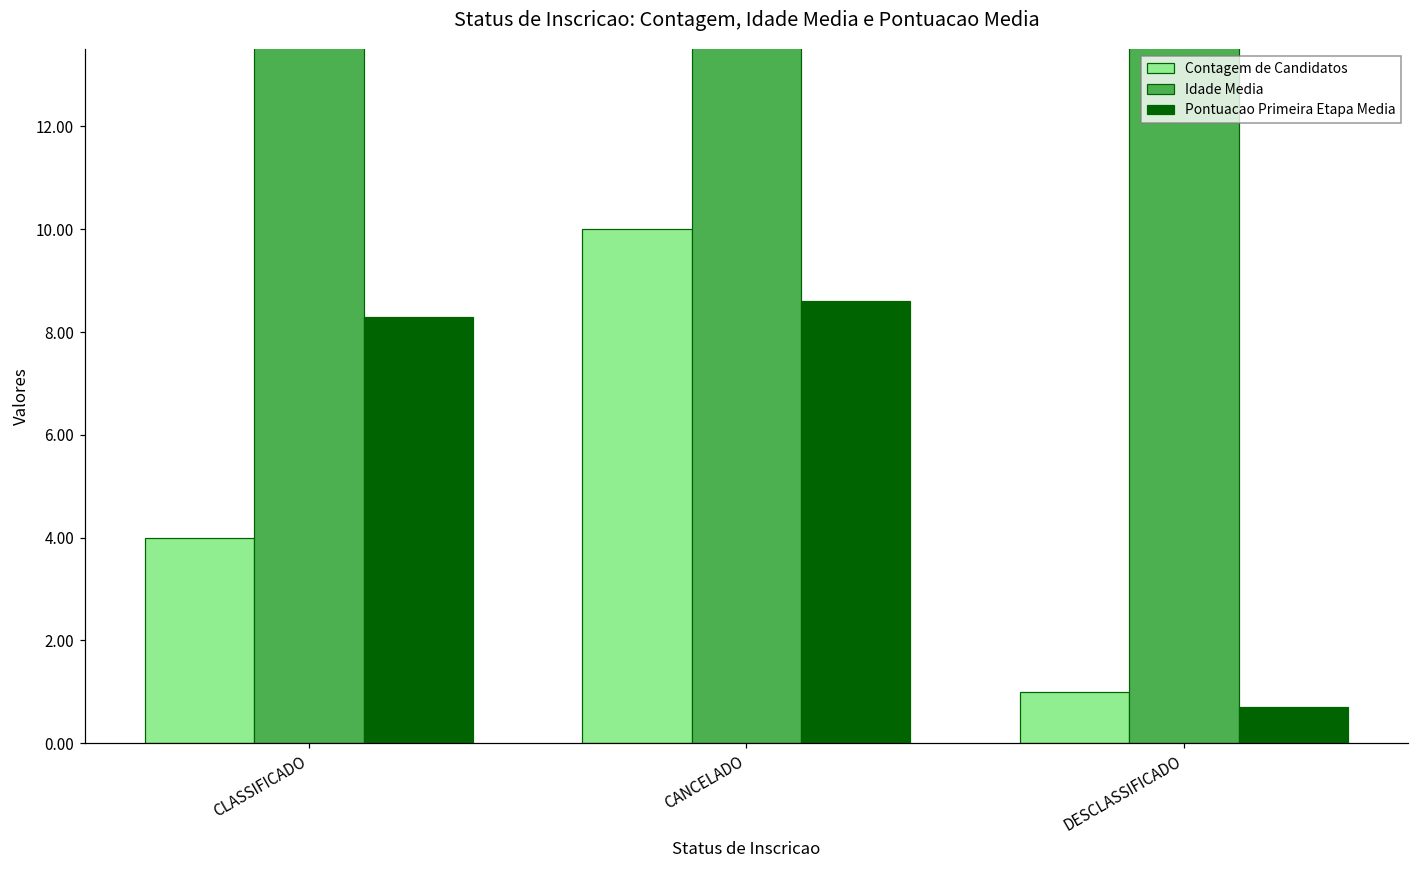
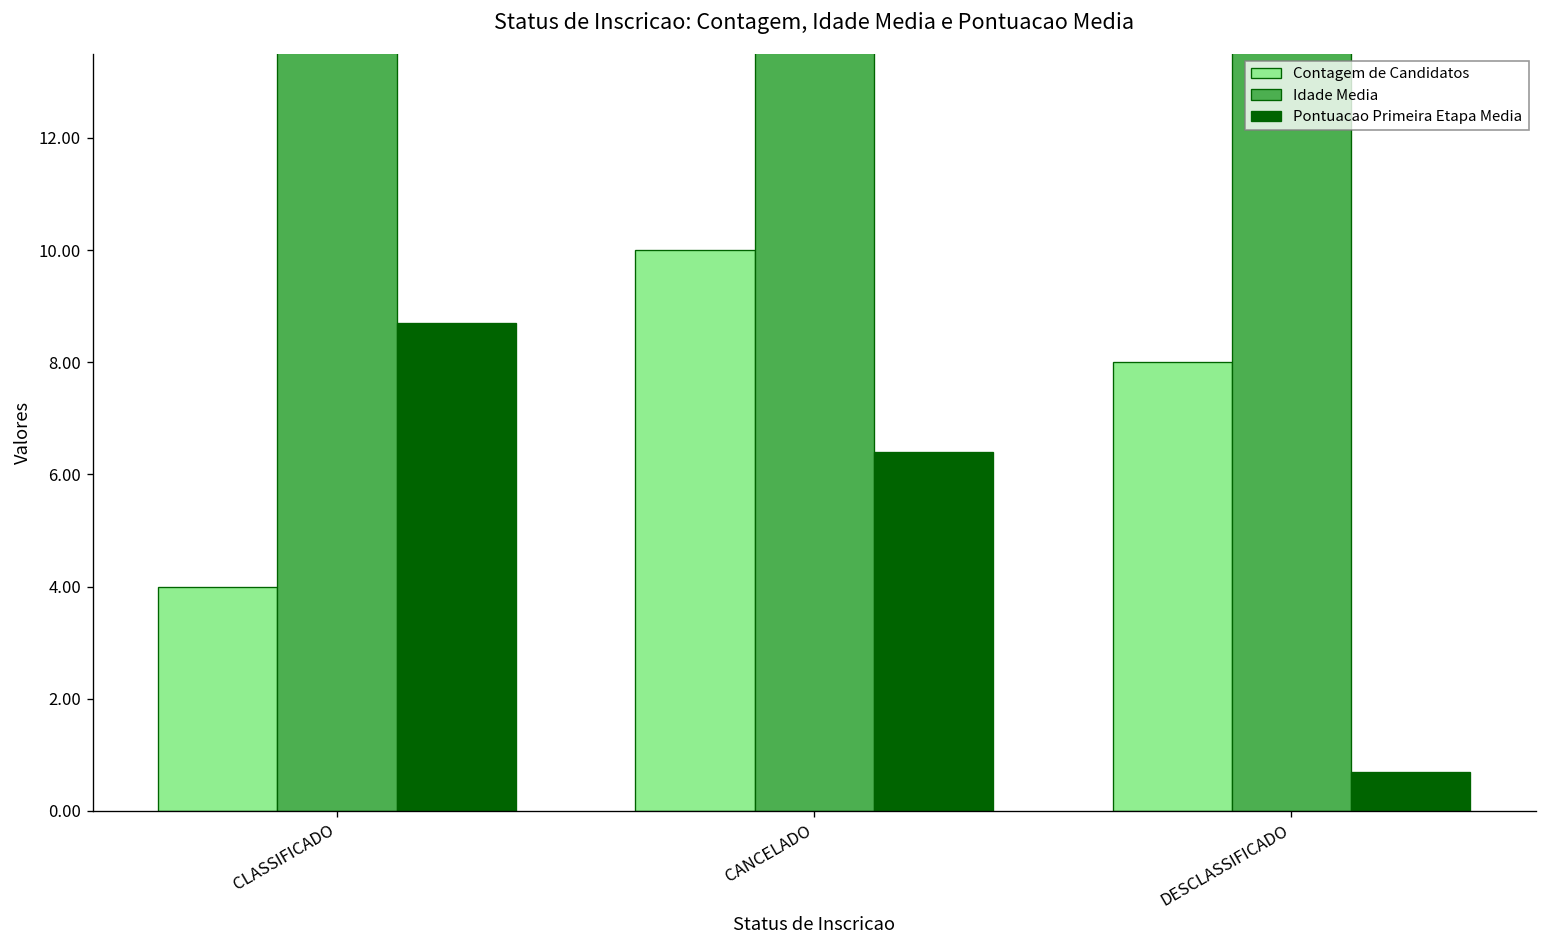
Pontuacao Primeira Etapa Media, CLASSIFICADO: 8.3 -> 8.7
Pontuacao Primeira Etapa Media, CANCELADO: 8.6 -> 6.4
Contagem de Candidatos, DESCLASSIFICADO: 1 -> 8
